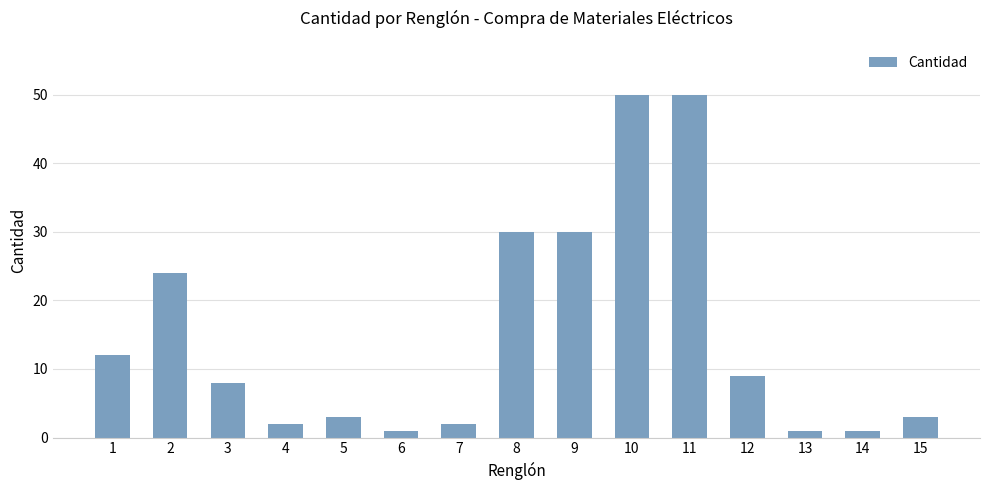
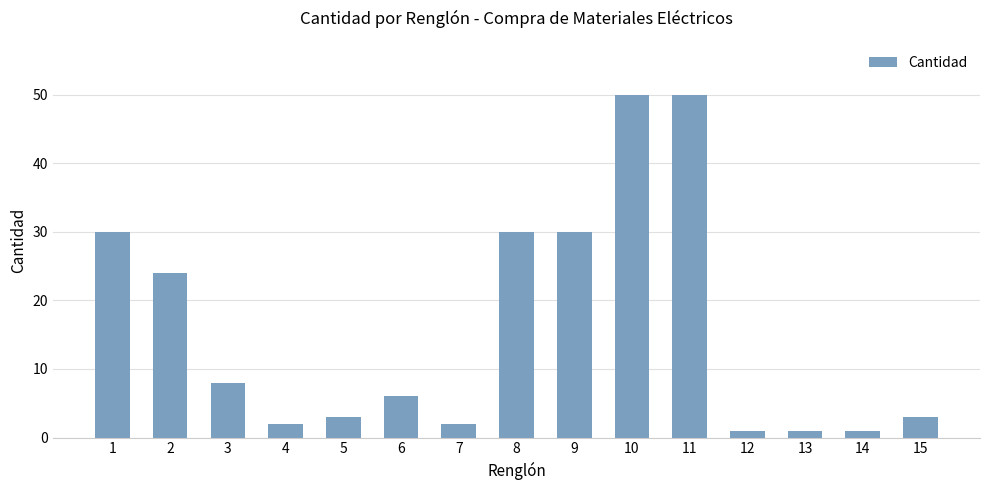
1: 12 -> 30
6: 1 -> 6
12: 9 -> 1
